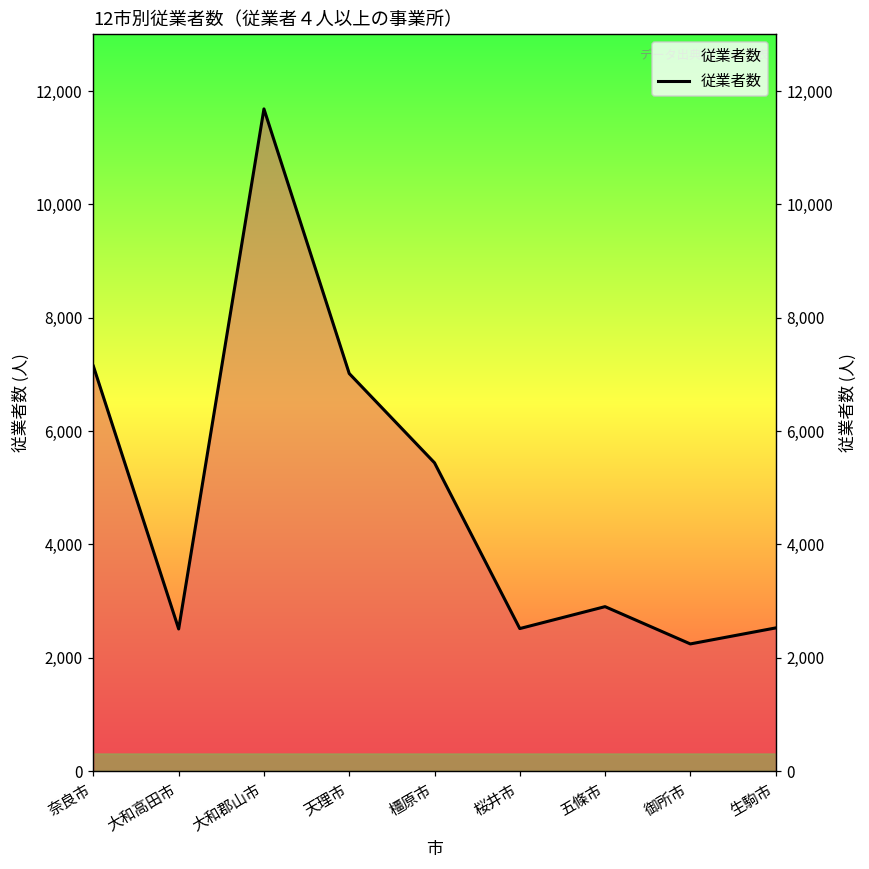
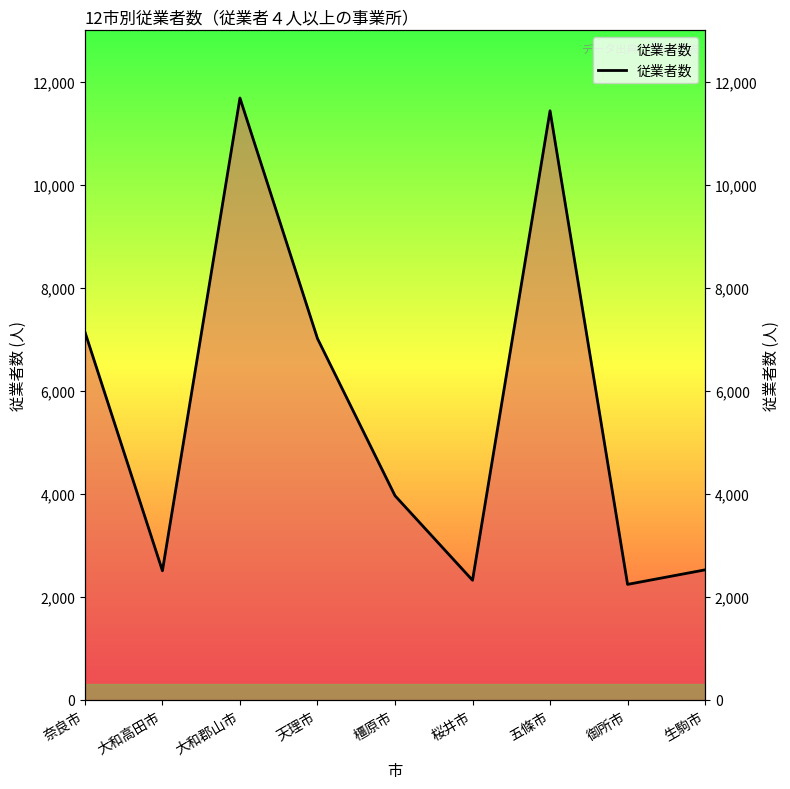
橿原市: 5,400 -> 4,000
桜井市: 2,500 -> 2,300
五條市: 2,900 -> 11,400
